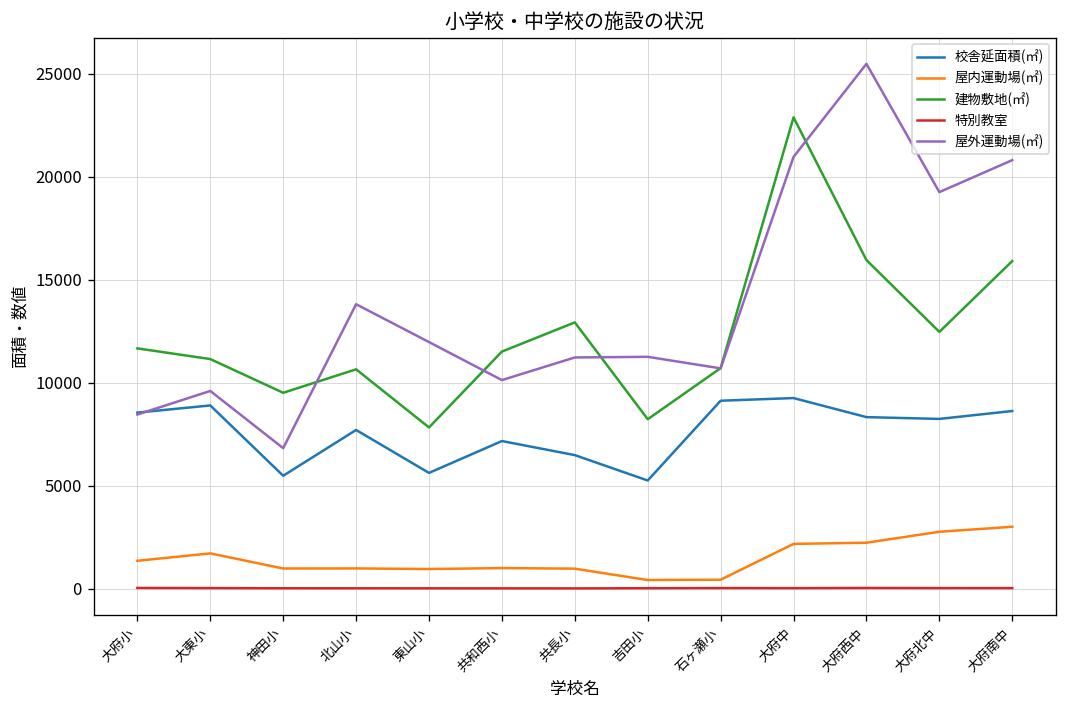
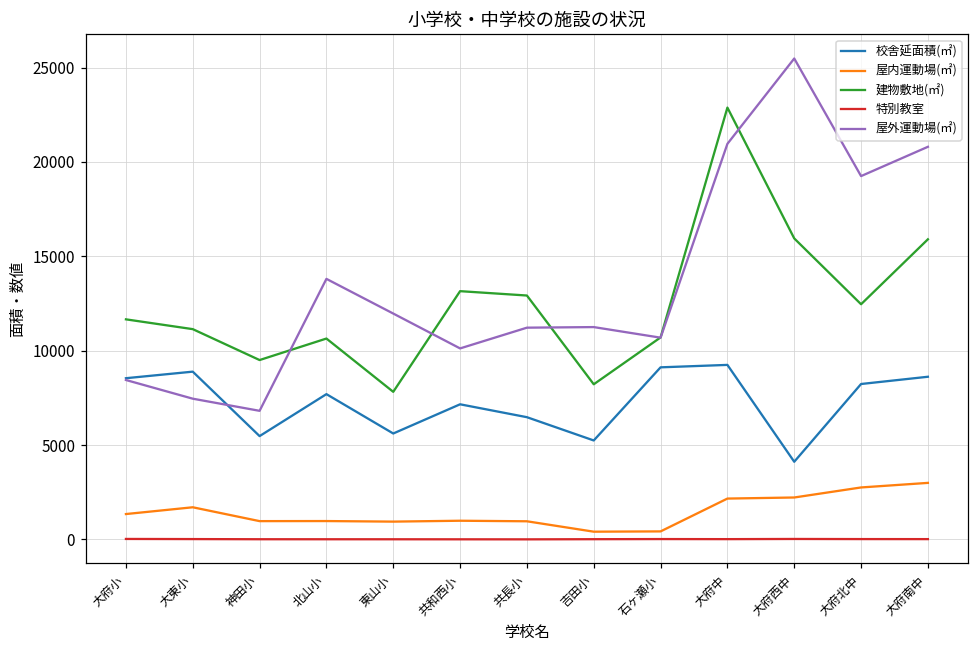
屋外運動場(㎡), 大東小: 9600 -> 7500
建物敷地(㎡), 共和西小: 11500 -> 13200
校舎延面積(㎡), 大府西中: 8300 -> 4100
